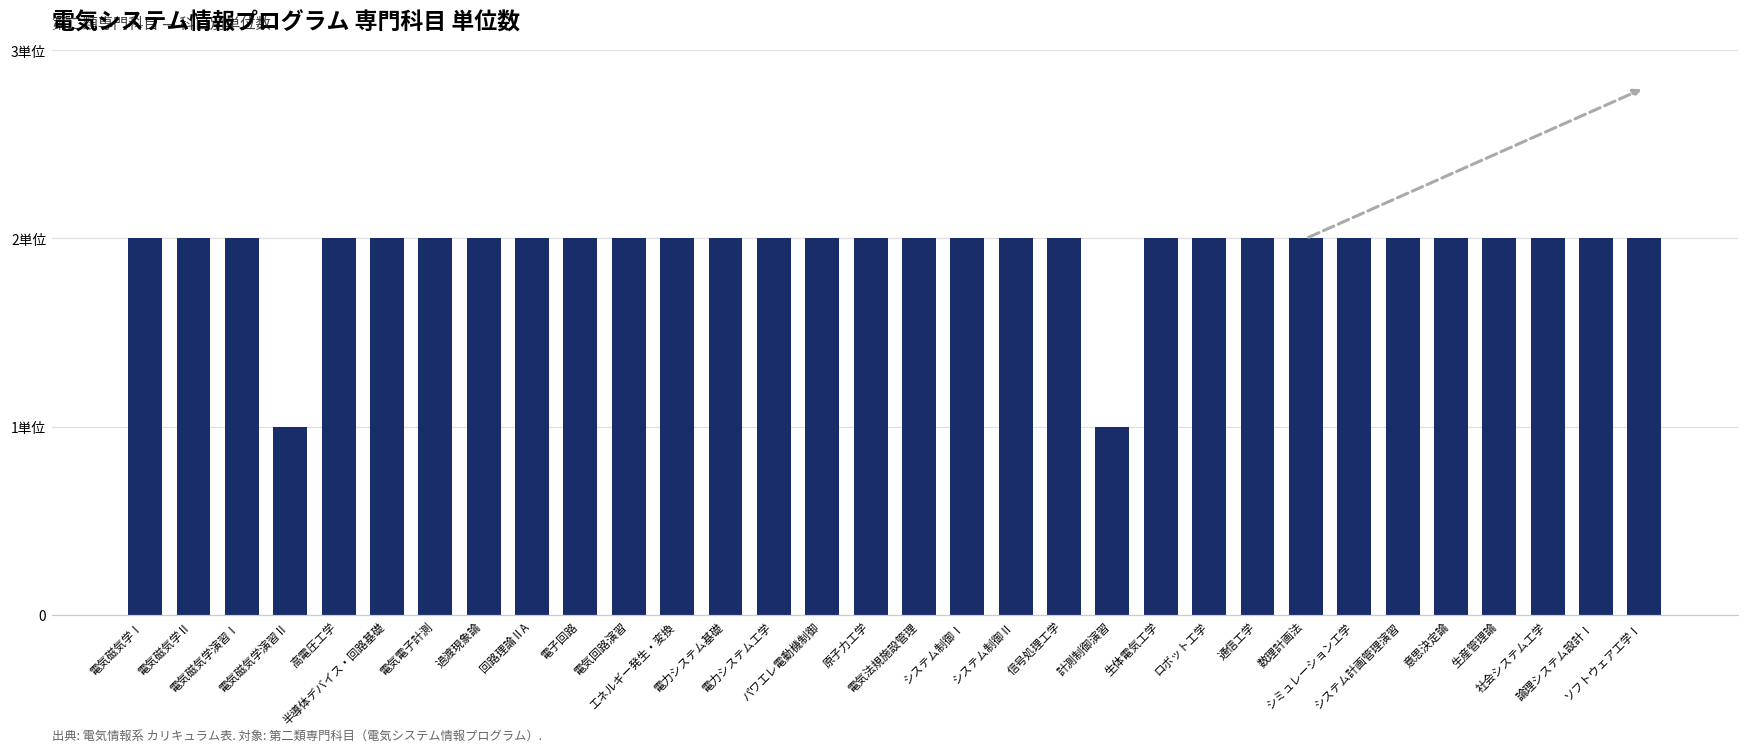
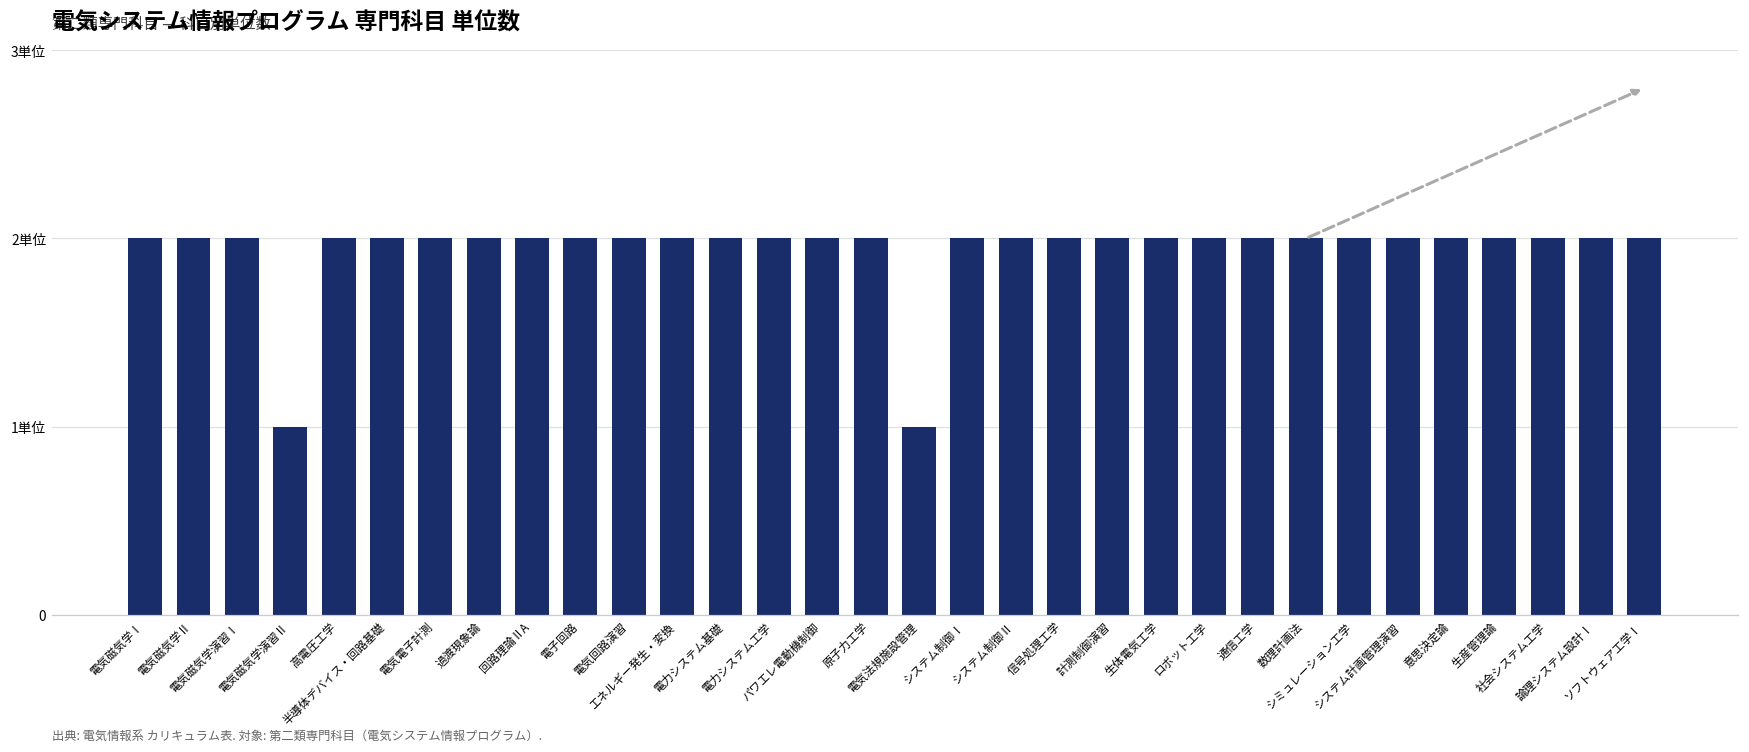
電気法規施設管理: 2単位 -> 1単位
計測制御演習: 1単位 -> 2単位
